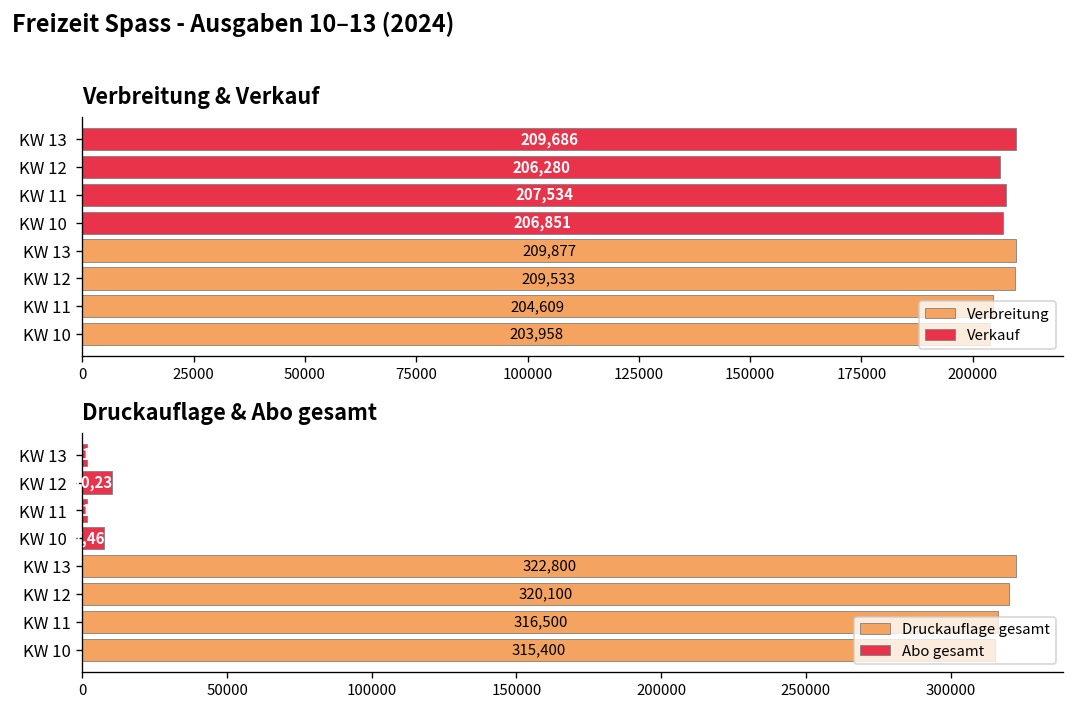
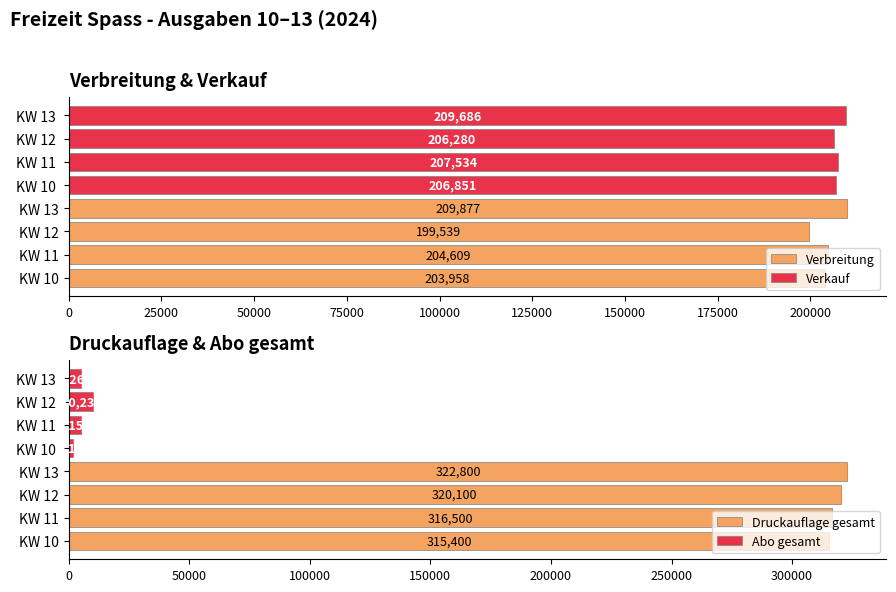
Verbreitung & Verkauf, Verbreitung, KW 12: 209,533 -> 199,539
Druckauflage & Abo gesamt, Abo gesamt, KW 13: 2000 -> 5000
Druckauflage & Abo gesamt, Abo gesamt, KW 11: 2000 -> 5000
Druckauflage & Abo gesamt, Abo gesamt, KW 10: 7000 -> 2000
